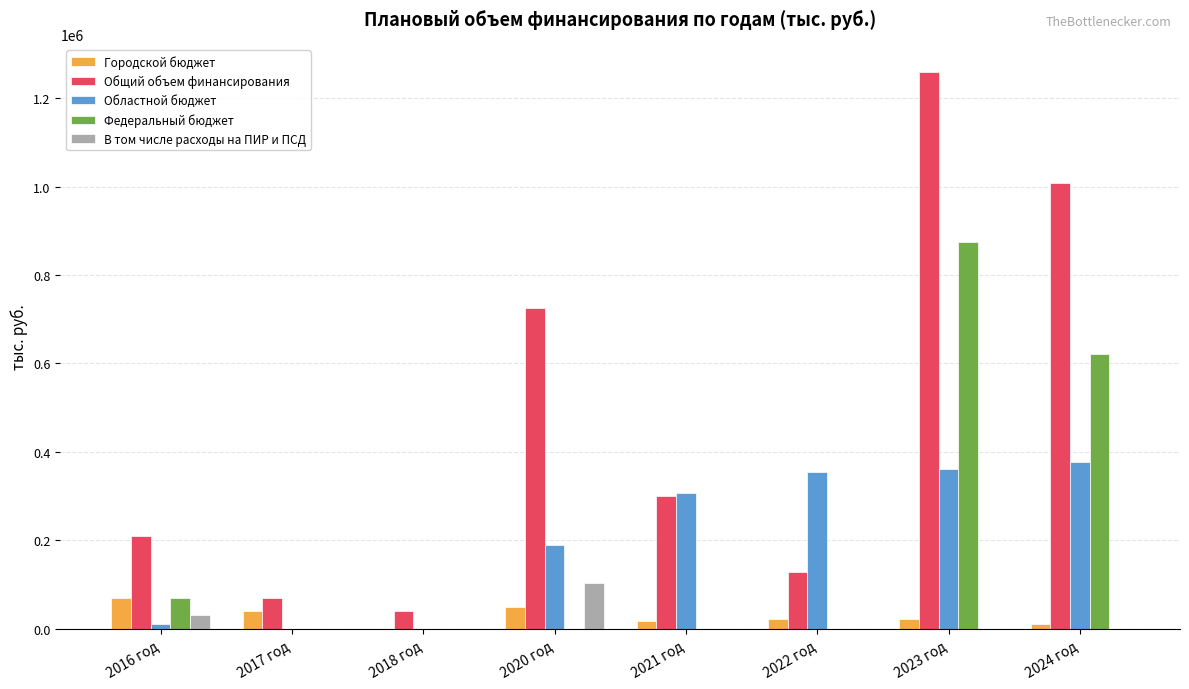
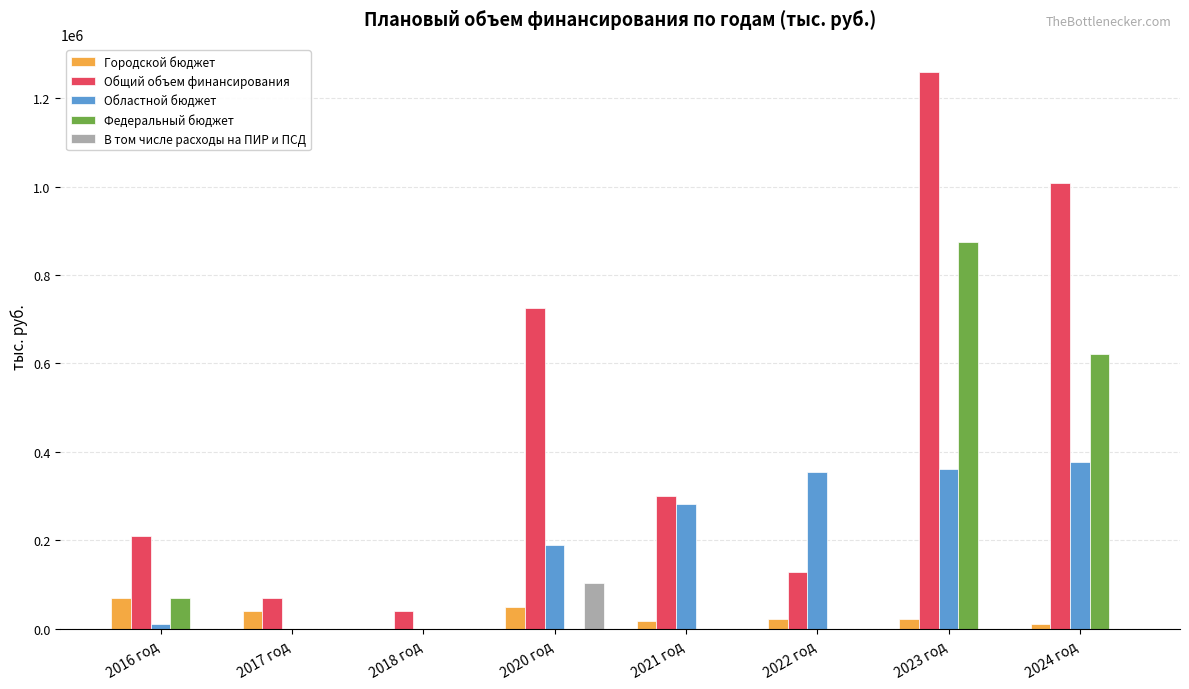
В том числе расходы на ПИР и ПСД, 2016 год: 30000 -> 0
Областной бюджет, 2021 год: 310000 -> 280000
